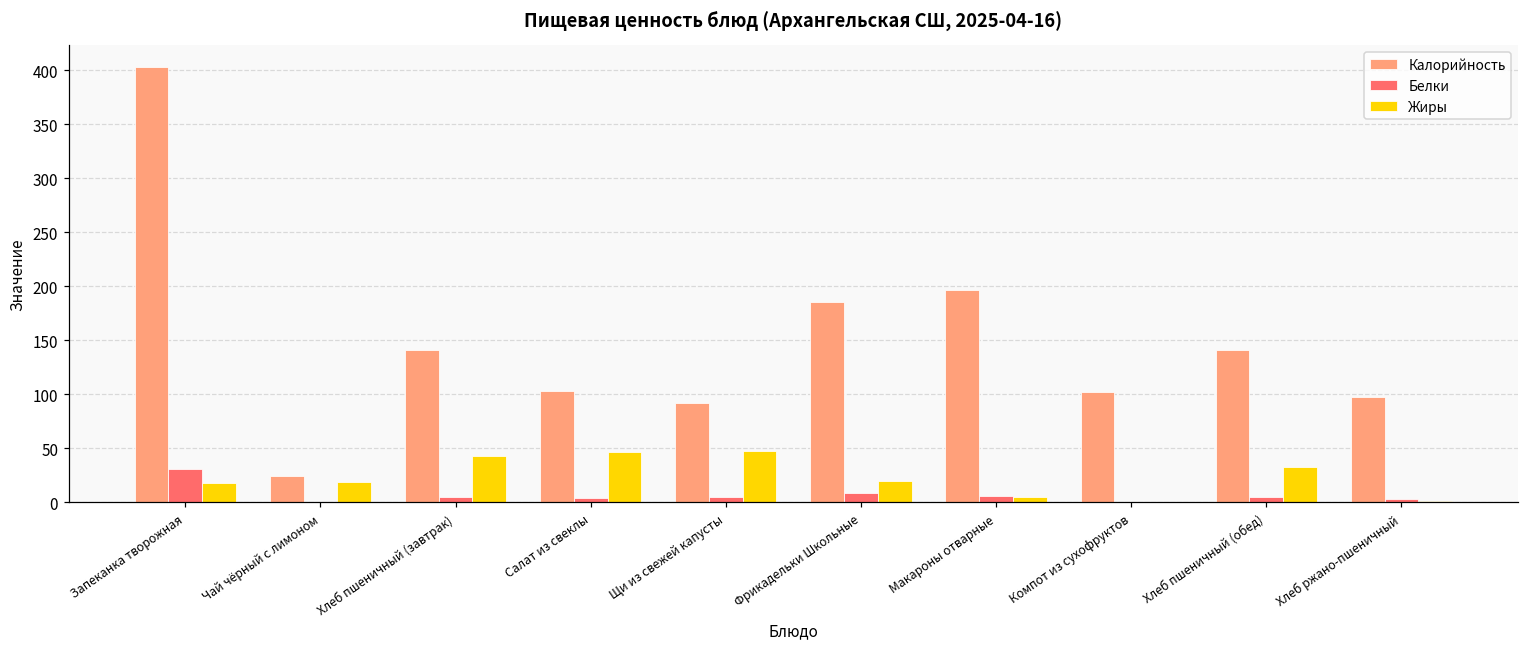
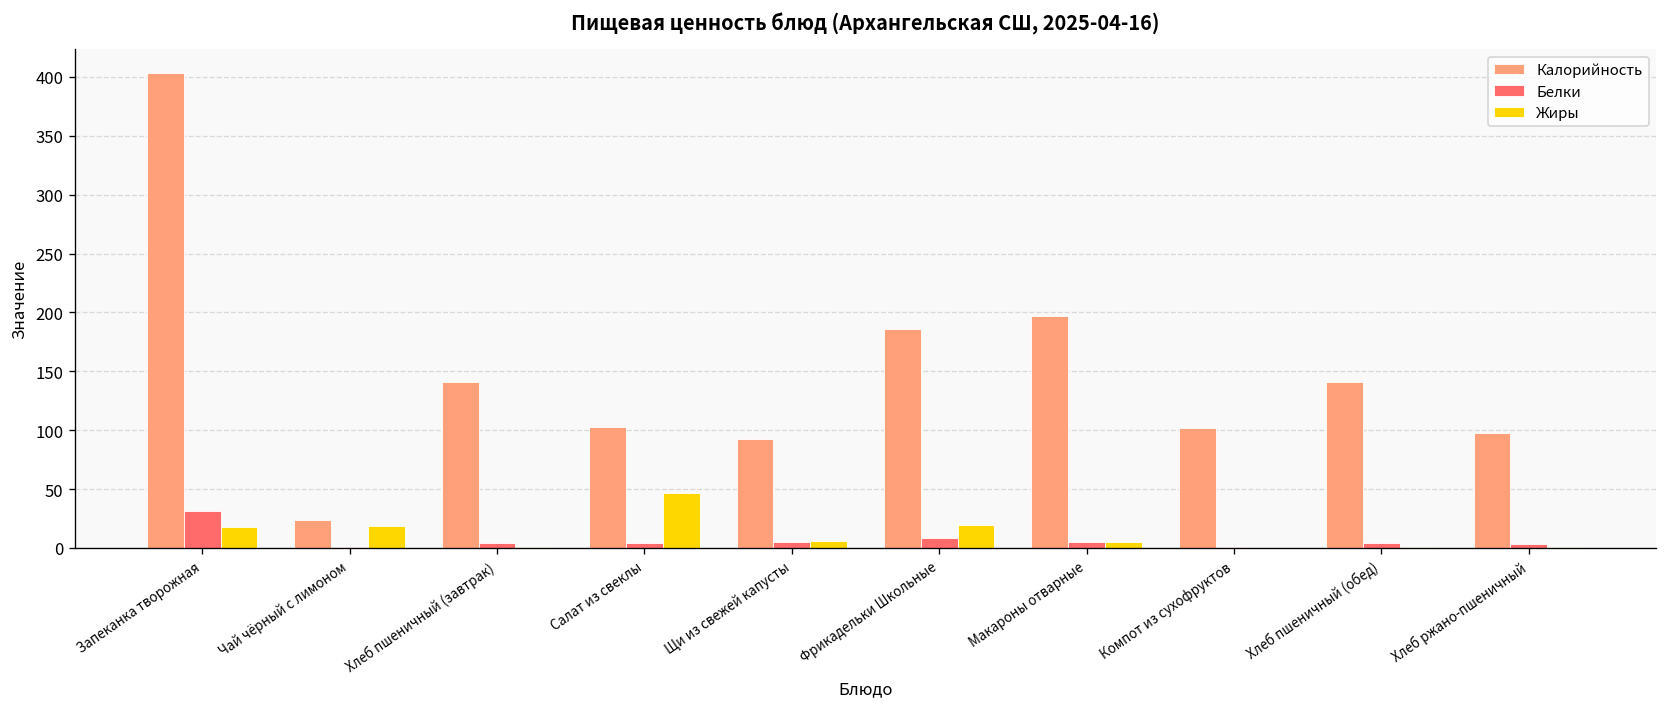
Жиры, Хлеб пшеничный (завтрак): 40 -> 0
Жиры, Щи из свежей капусты: 50 -> 10
Жиры, Хлеб пшеничный (обед): 30 -> 0
